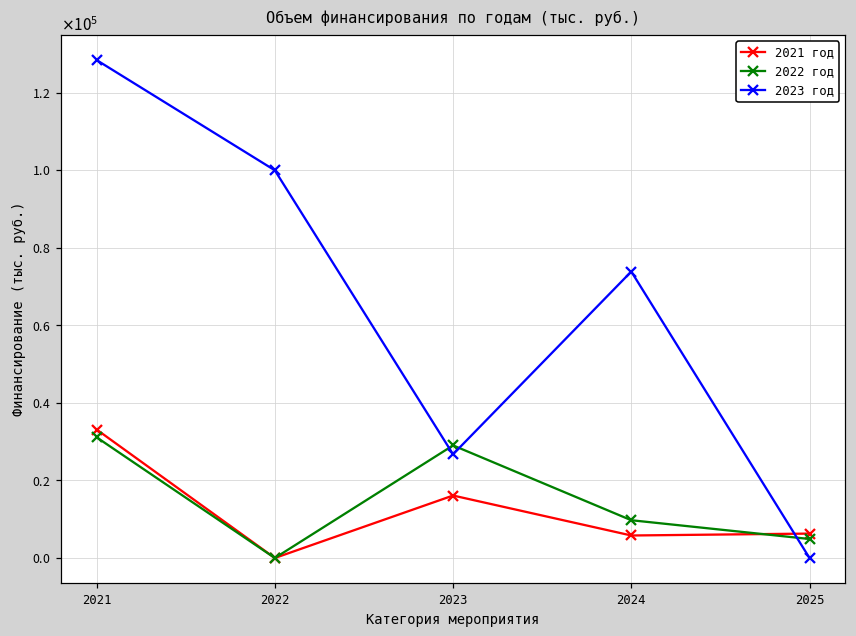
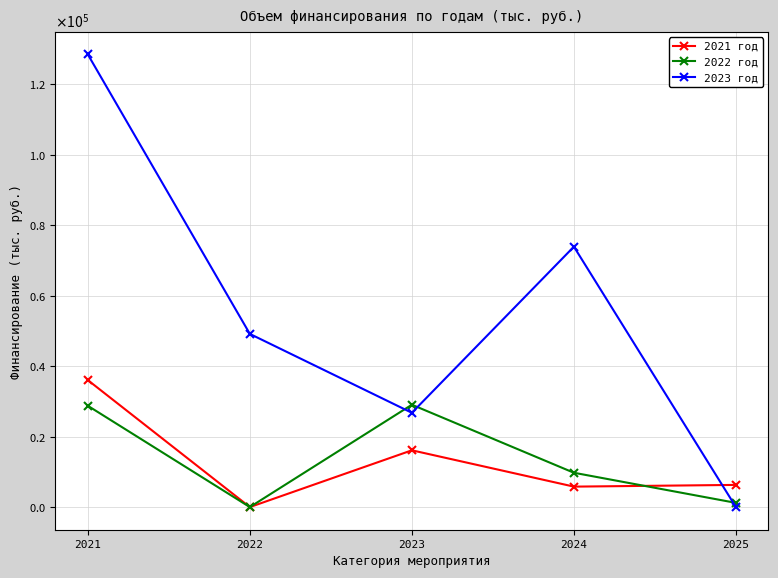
2021 год, 2021: 33000 -> 36000
2022 год, 2021: 31000 -> 29000
2023 год, 2022: 100000 -> 49000
2022 год, 2025: 5000 -> 1000
